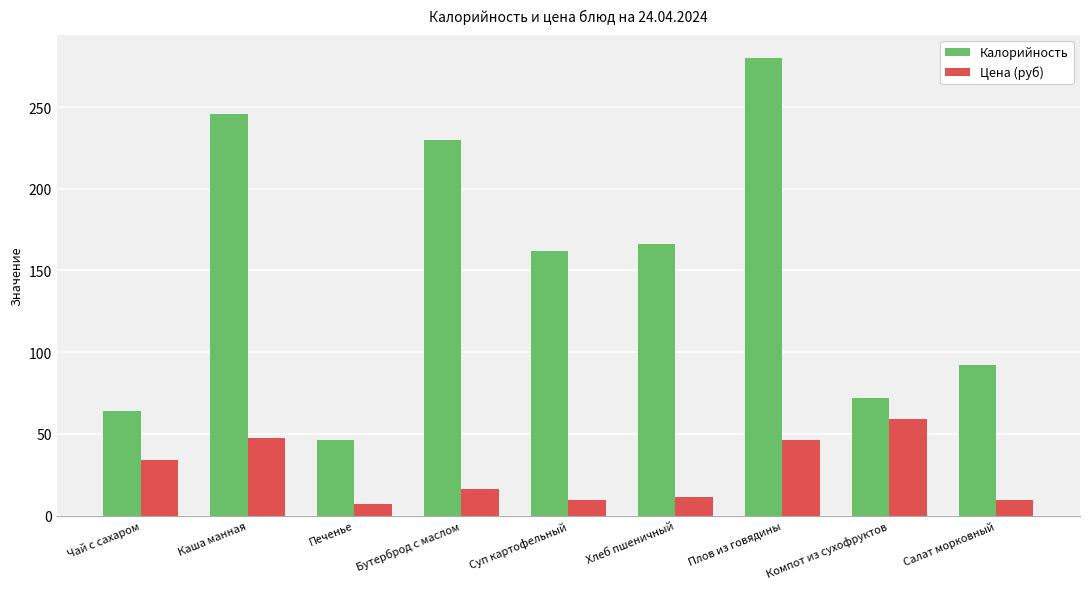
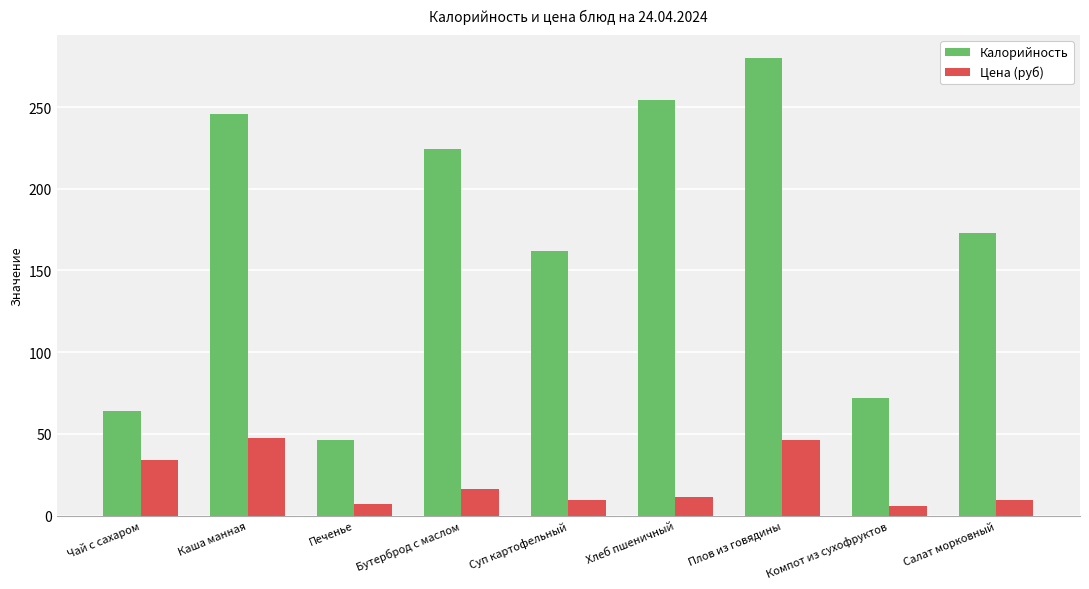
Калорийность, Бутерброд с маслом: 230 -> 224
Калорийность, Хлеб пшеничный: 166 -> 254
Цена (руб), Компот из сухофруктов: 59 -> 6
Калорийность, Салат морковный: 92 -> 173
